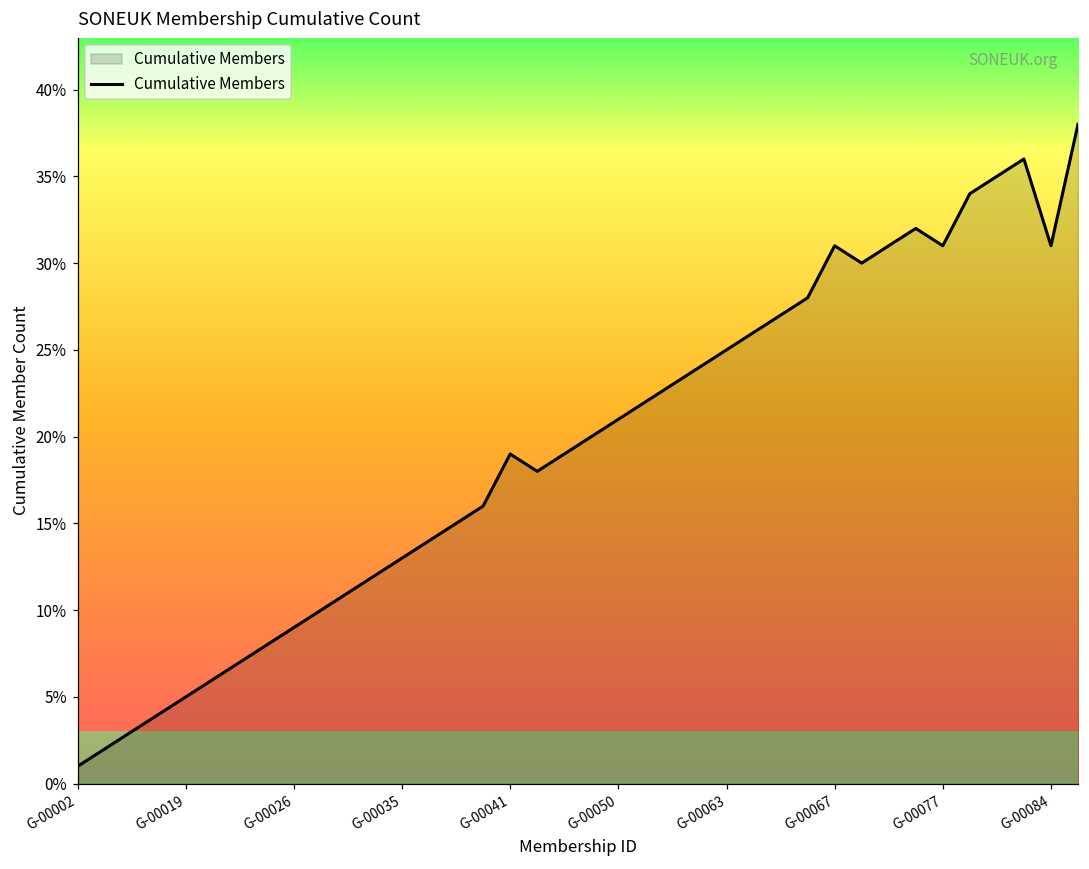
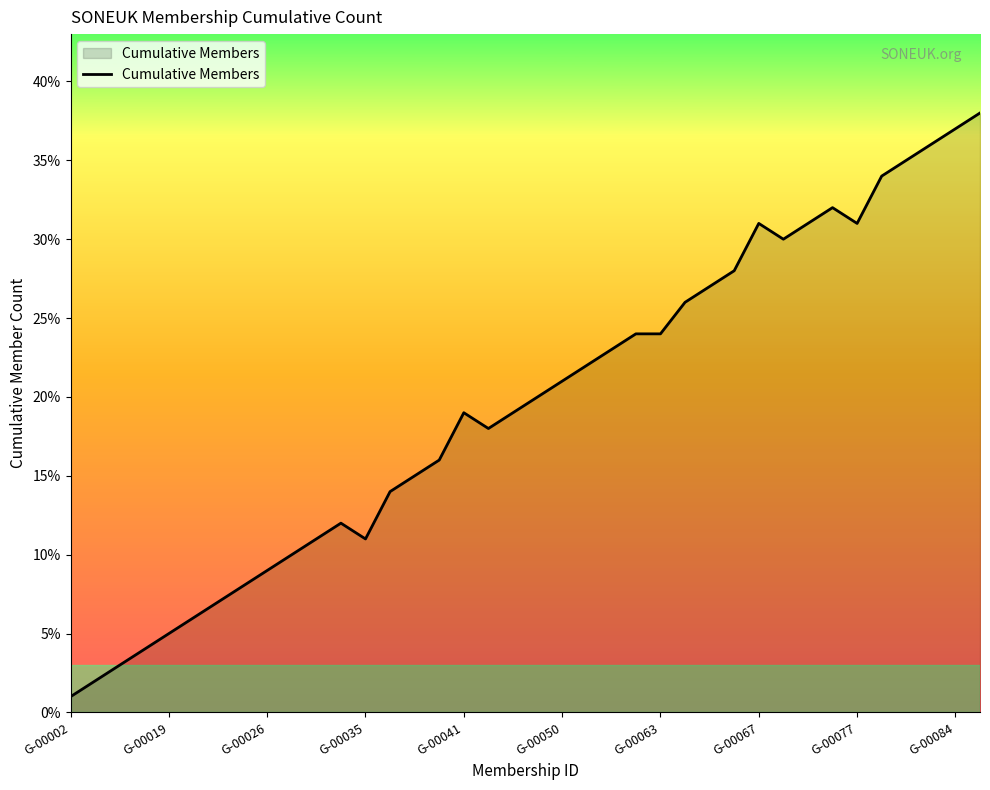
G-00035: 13% -> 11%
G-00063: 25% -> 24%
G-00084: 31% -> 37%
